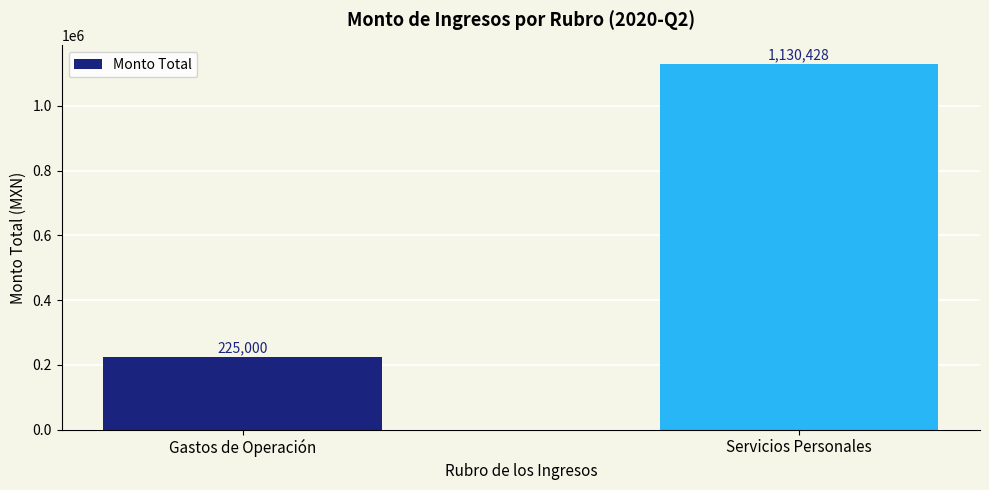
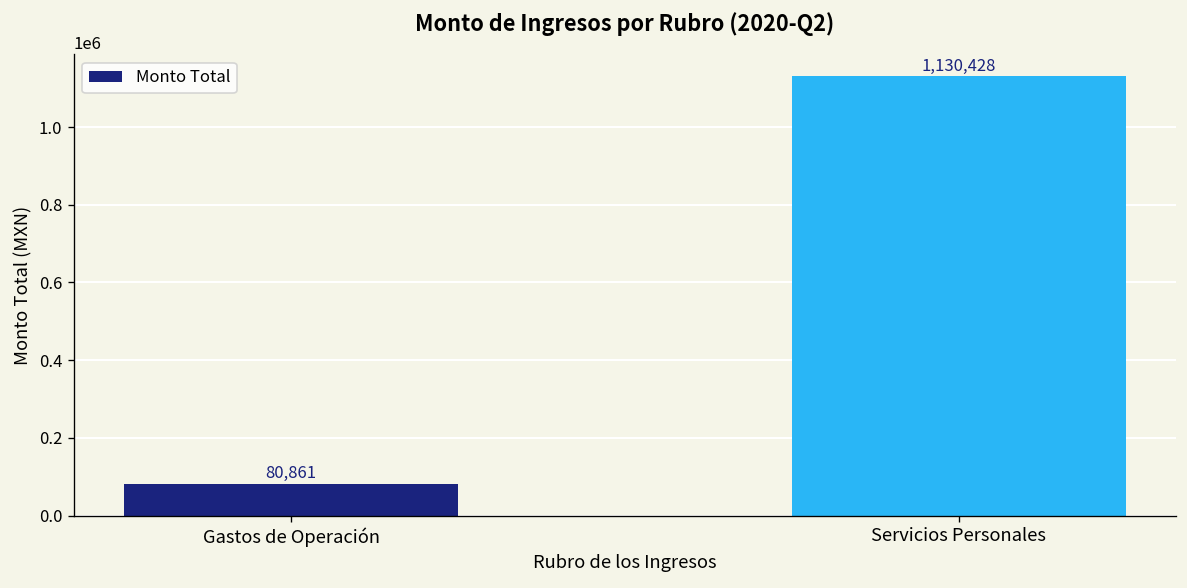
Gastos de Operación: 225,000 -> 80,861
